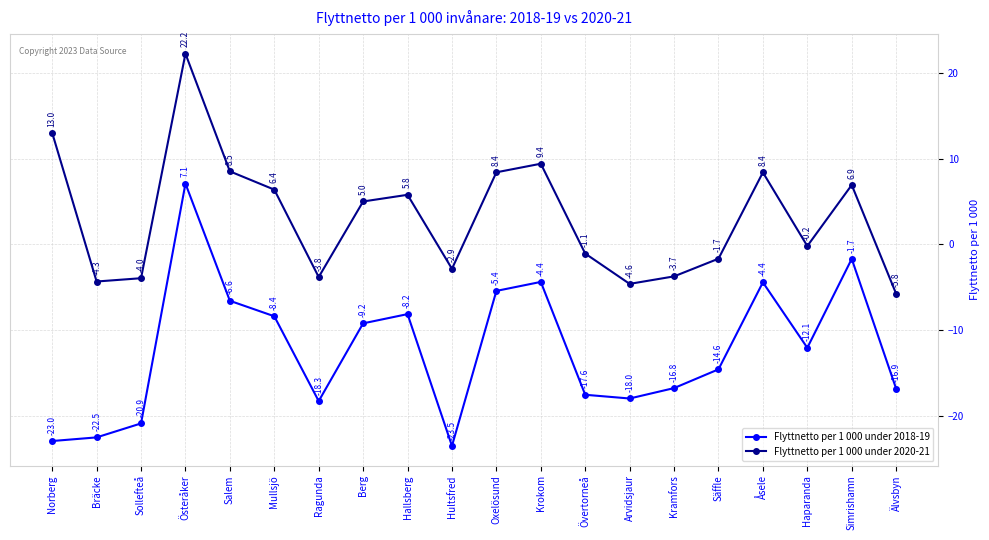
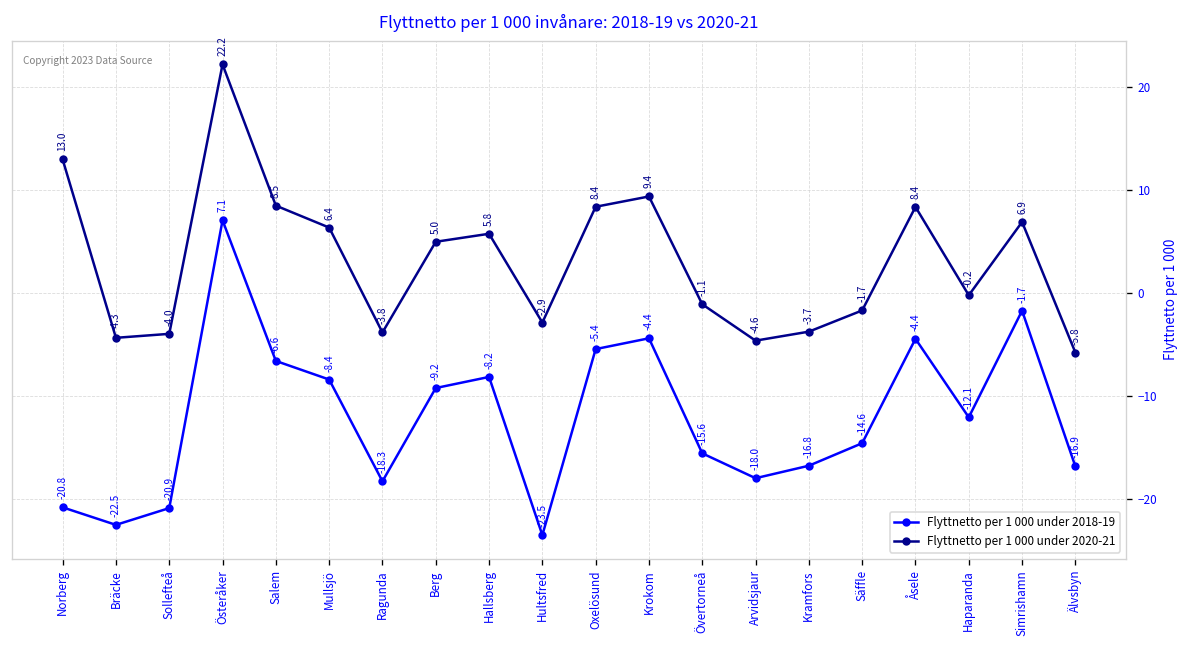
Flyttnetto per 1 000 under 2018-19, Norberg: -23.0 -> -20.8
Flyttnetto per 1 000 under 2018-19, Övertorneå: -17.6 -> -15.6
